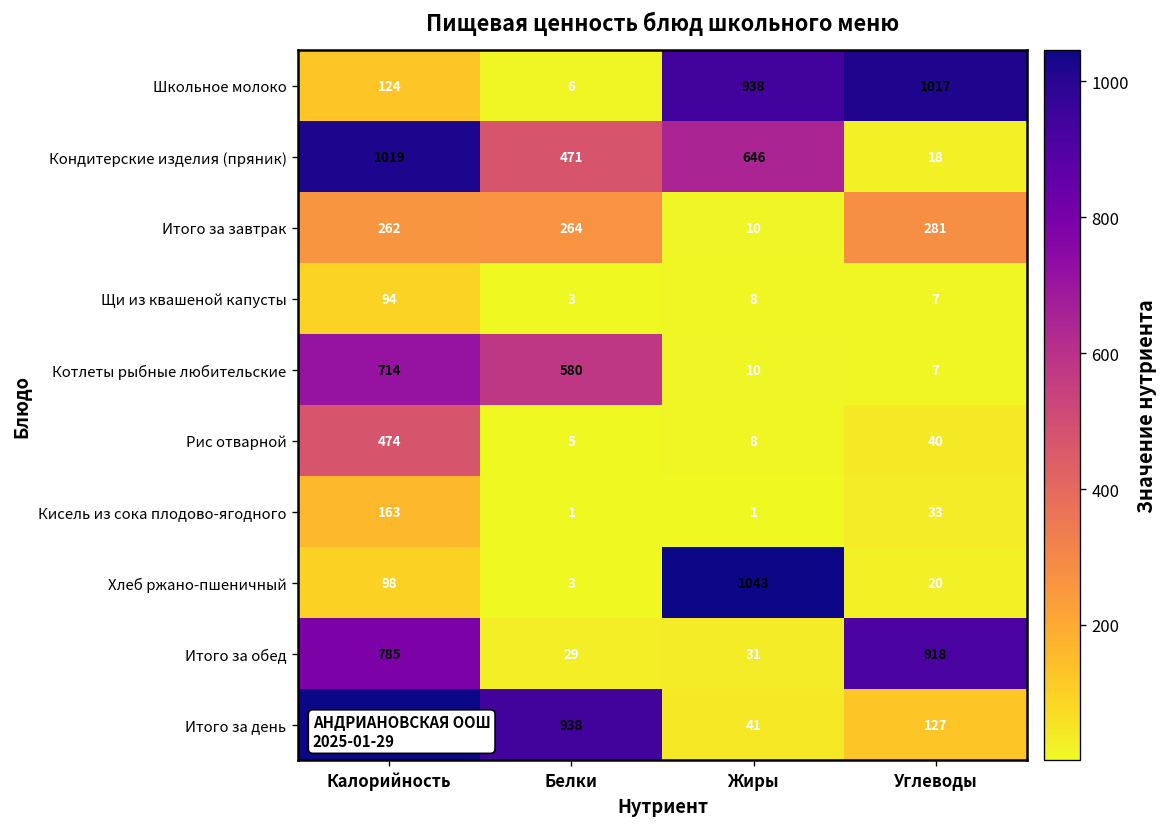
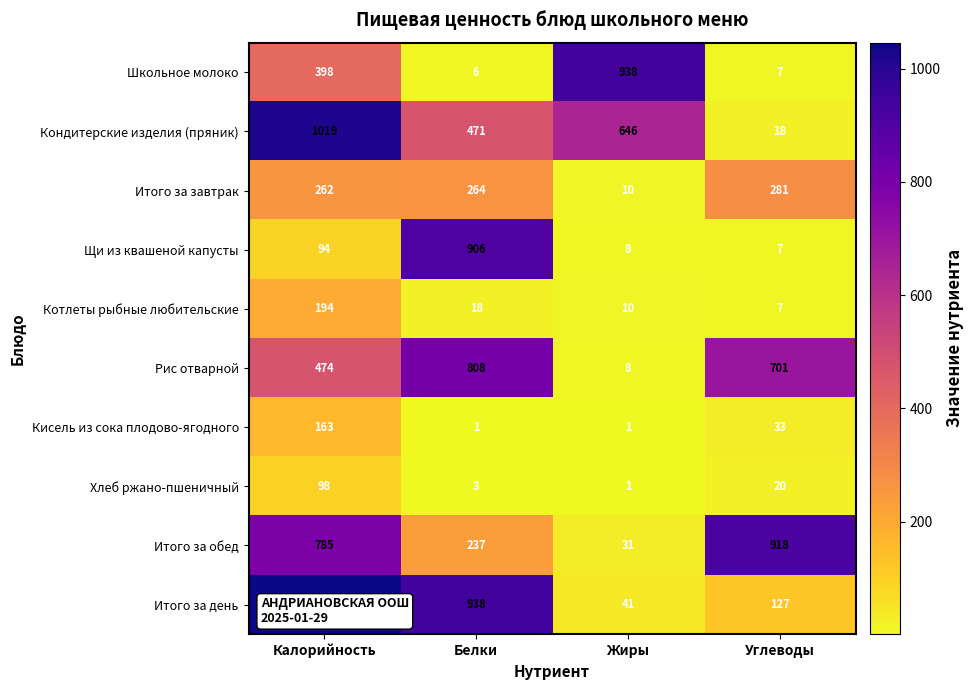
Школьное молоко, Калорийность: 124 -> 398
Школьное молоко, Углеводы: 1017 -> 7
Щи из квашеной капусты, Белки: 3 -> 906
Котлеты рыбные любительские, Калорийность: 714 -> 194
Котлеты рыбные любительские, Белки: 580 -> 18
Рис отварной, Белки: 5 -> 808
Рис отварной, Углеводы: 40 -> 701
Хлеб ржано-пшеничный, Жиры: 1043 -> 1
Итого за обед, Белки: 29 -> 237
